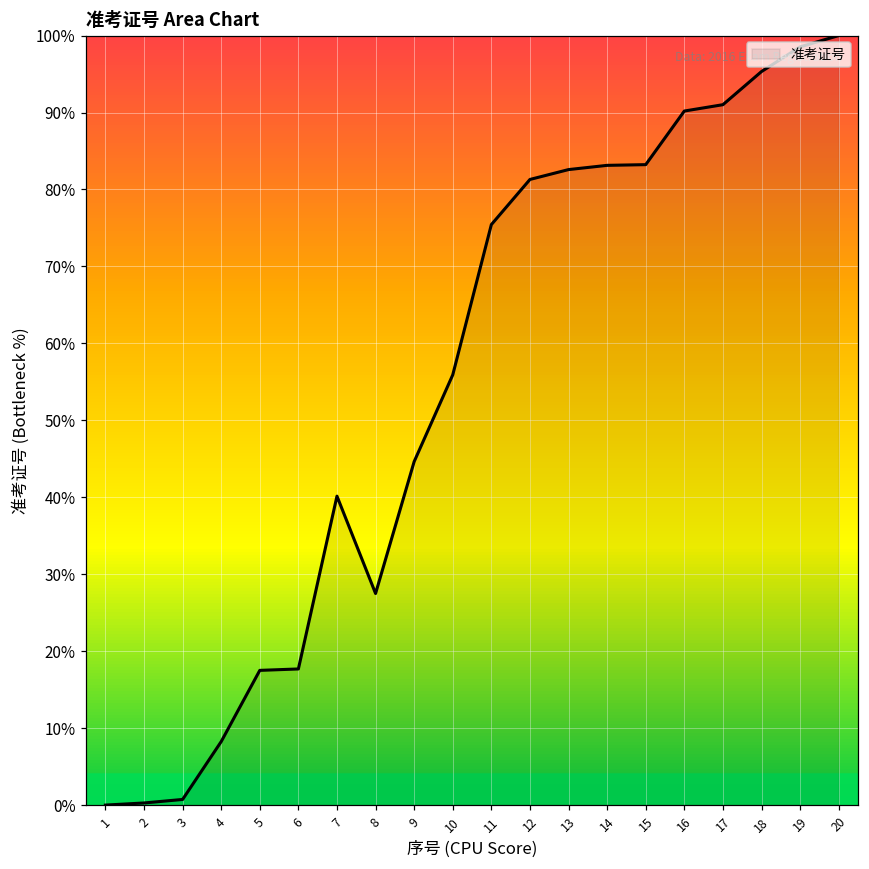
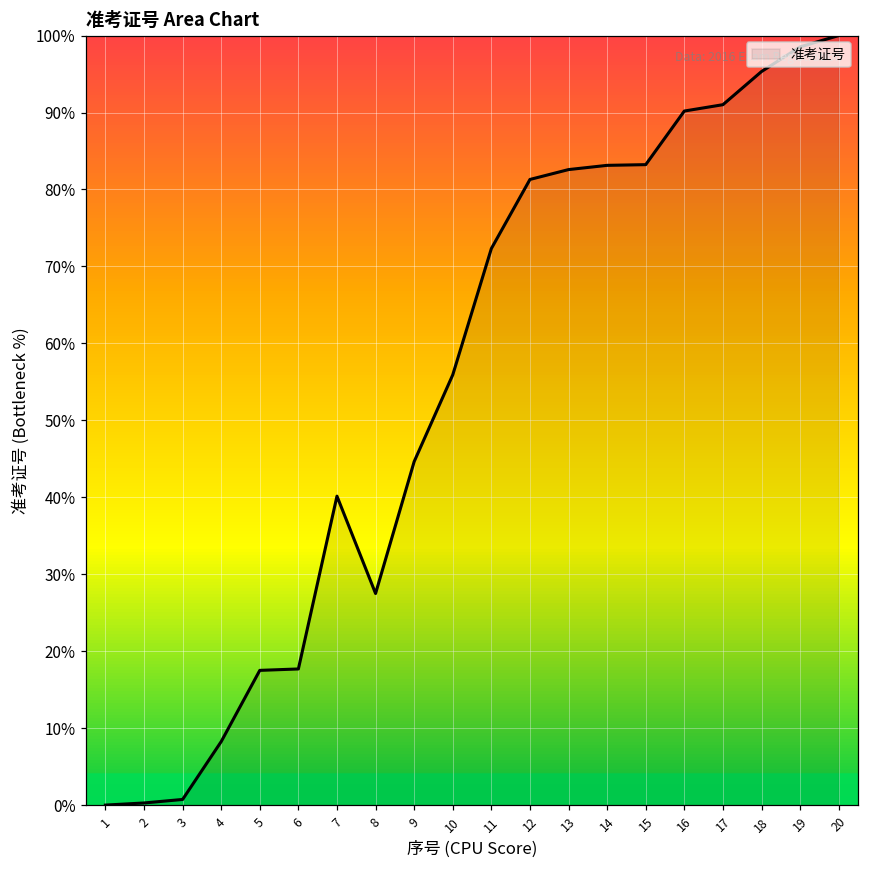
11: 75% -> 72%
